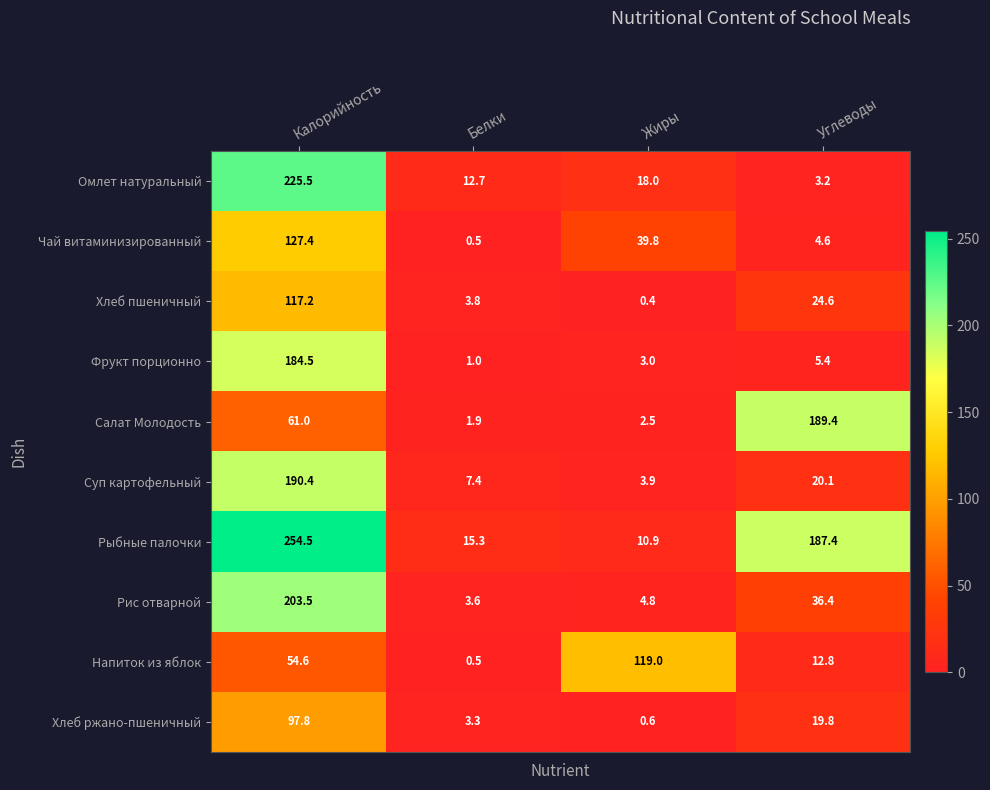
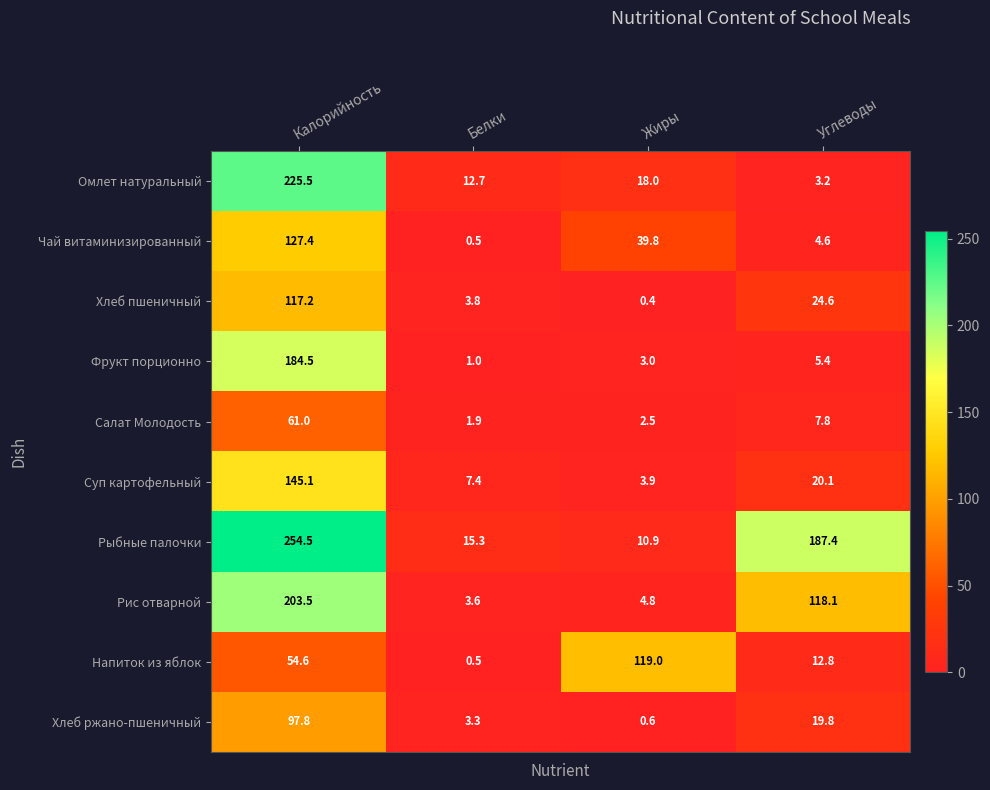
Салат Молодость, Углеводы: 189.4 -> 7.8
Суп картофельный, Калорийность: 190.4 -> 145.1
Рис отварной, Углеводы: 36.4 -> 118.1
